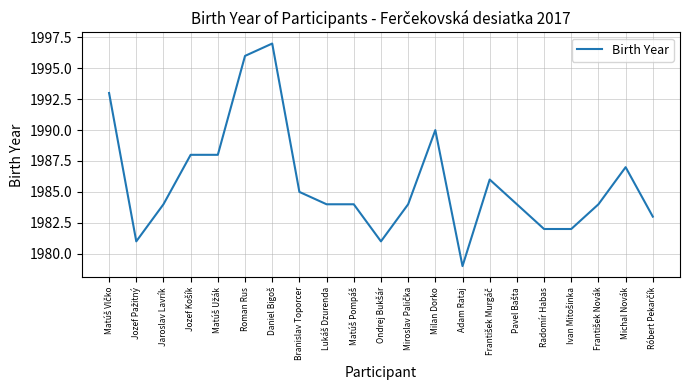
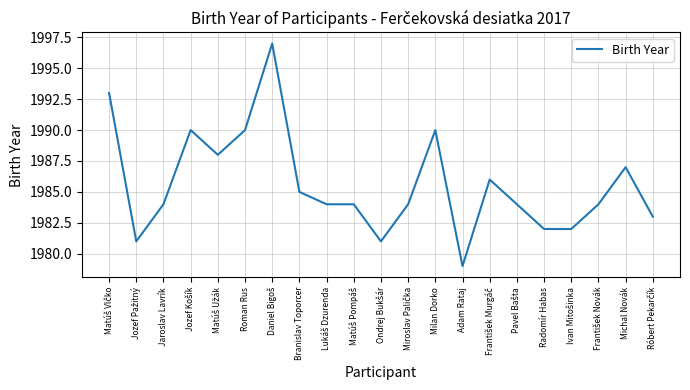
Jozef Košík: 1988 -> 1990
Roman Rus: 1996 -> 1990
